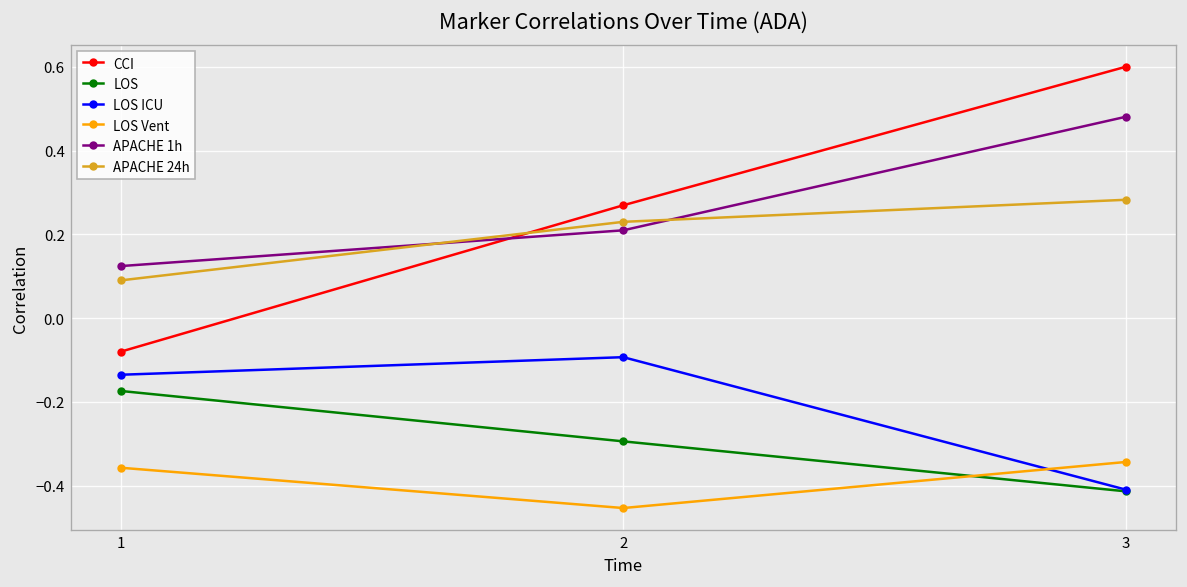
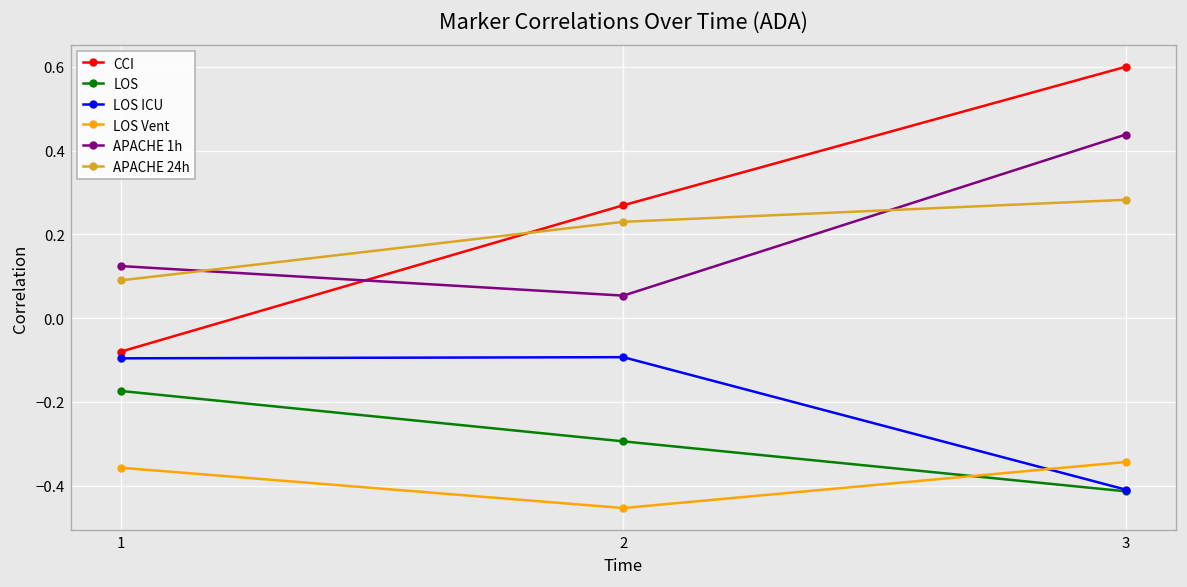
LOS ICU, 1: -0.14 -> -0.10
APACHE 1h, 2: 0.21 -> 0.05
APACHE 1h, 3: 0.48 -> 0.44
